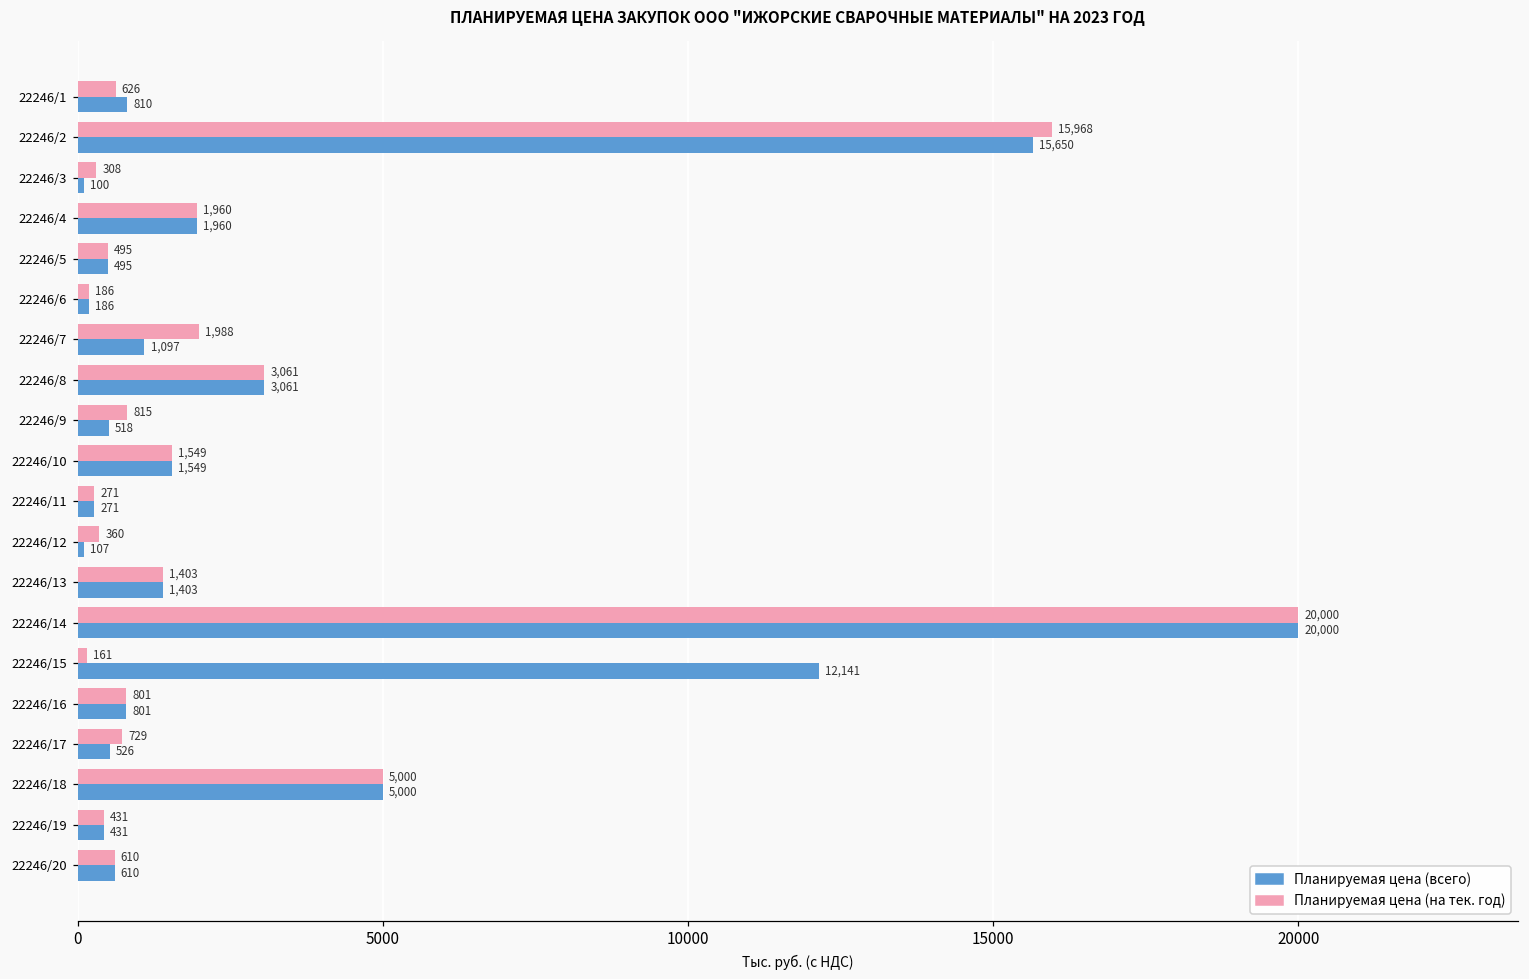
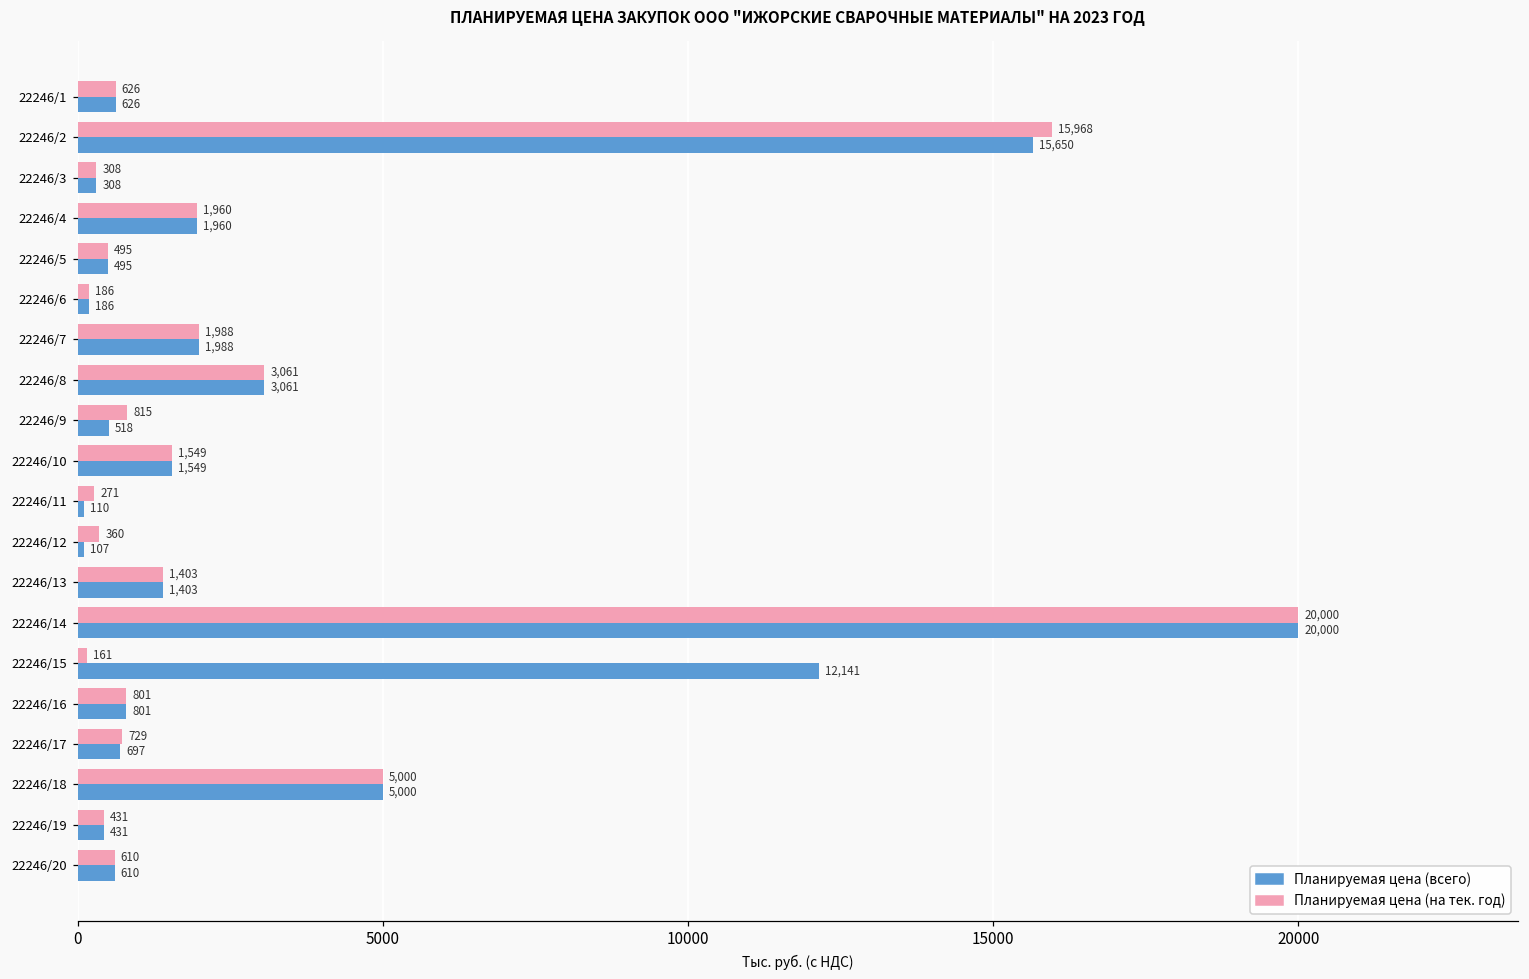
Планируемая цена (всего), 22246/1: 810 -> 626
Планируемая цена (всего), 22246/3: 100 -> 308
Планируемая цена (всего), 22246/7: 1,097 -> 1,988
Планируемая цена (всего), 22246/11: 271 -> 110
Планируемая цена (всего), 22246/17: 526 -> 697
